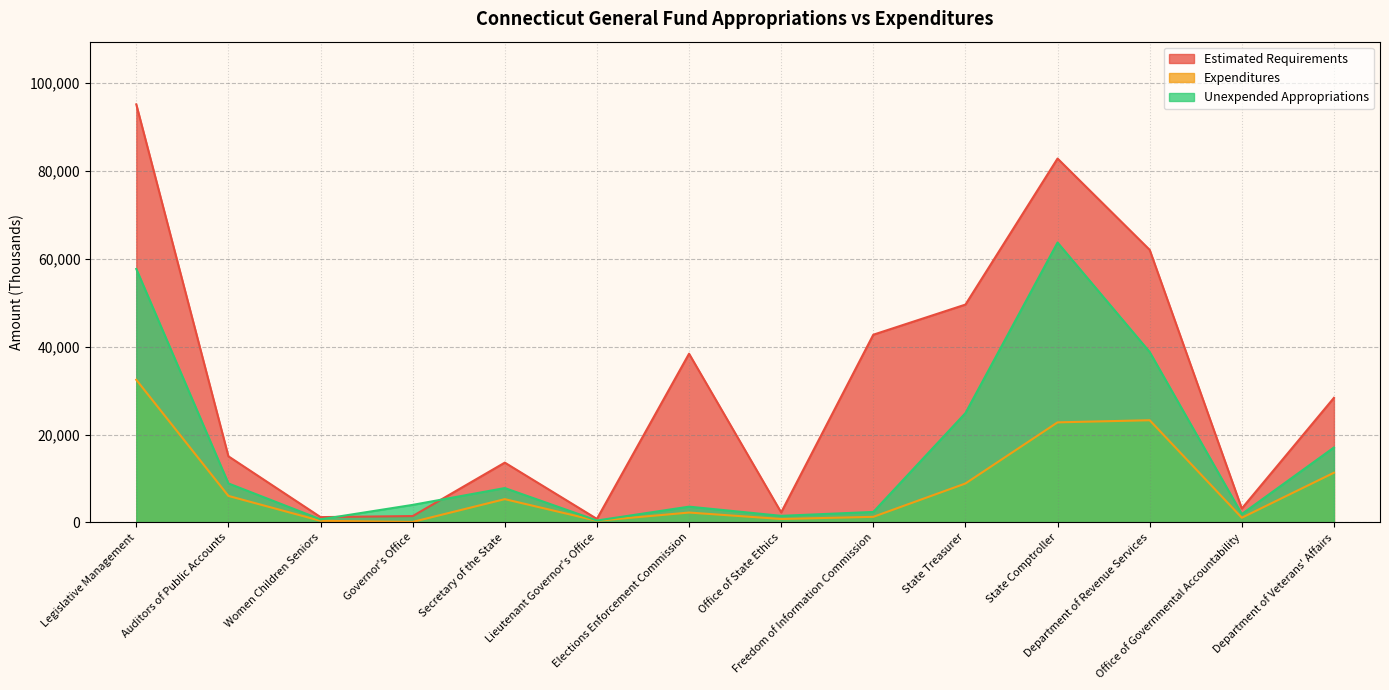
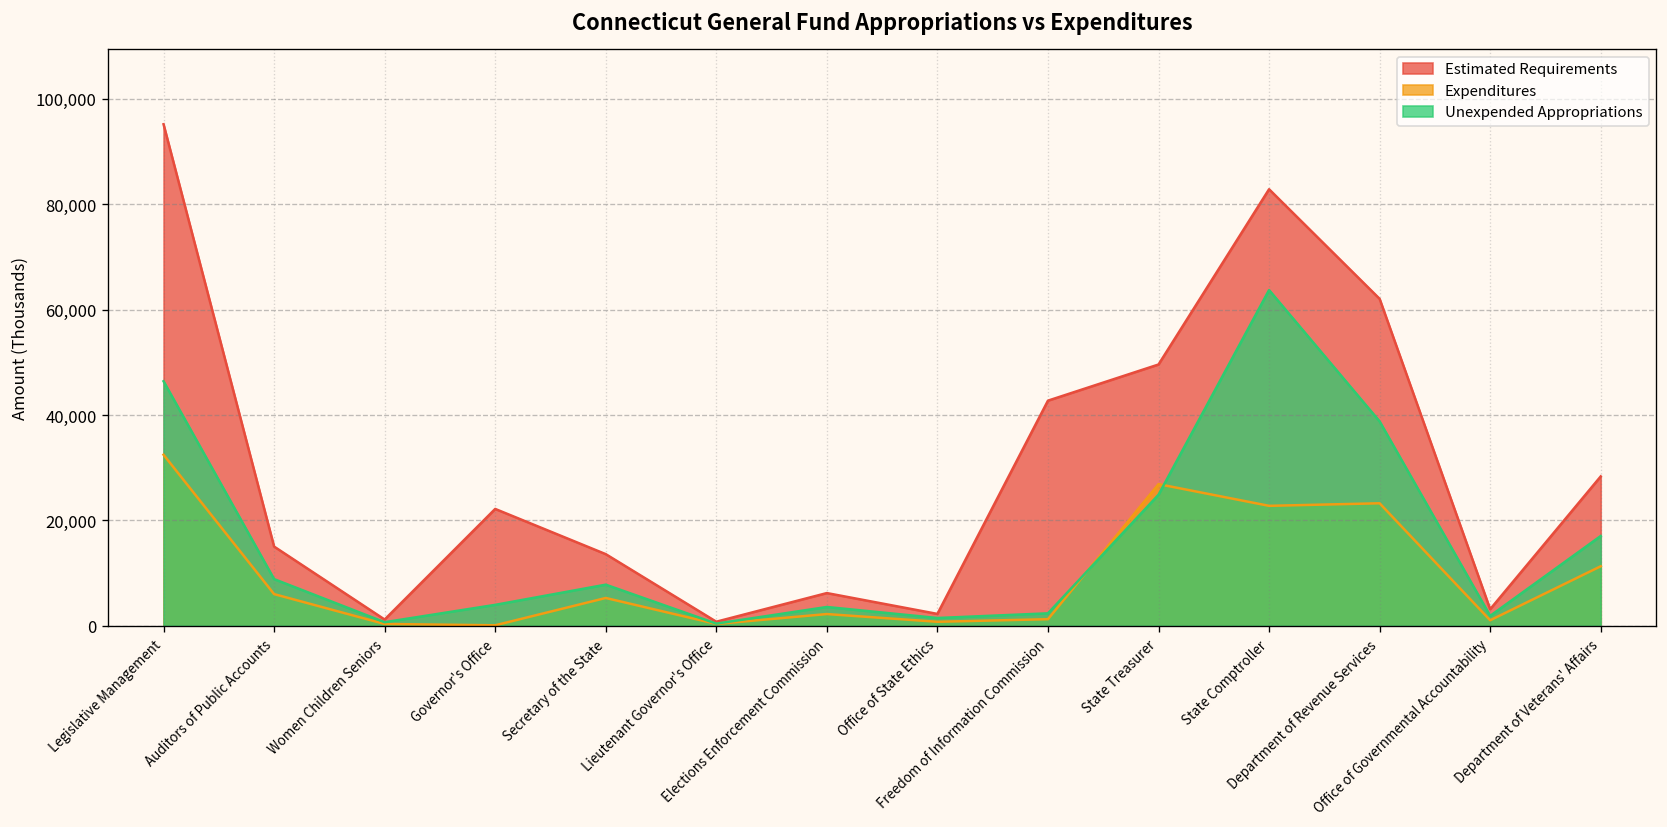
Unexpended Appropriations, Legislative Management: 58,000 -> 46,000
Estimated Requirements, Governor's Office: 1,000 -> 22,000
Estimated Requirements, Elections Enforcement Commission: 38,000 -> 6,000
Expenditures, State Treasurer: 9,000 -> 27,000
